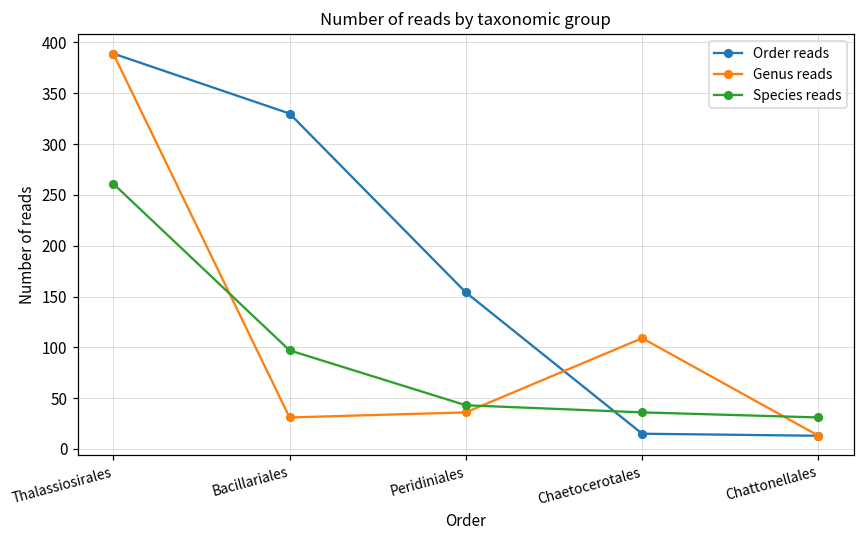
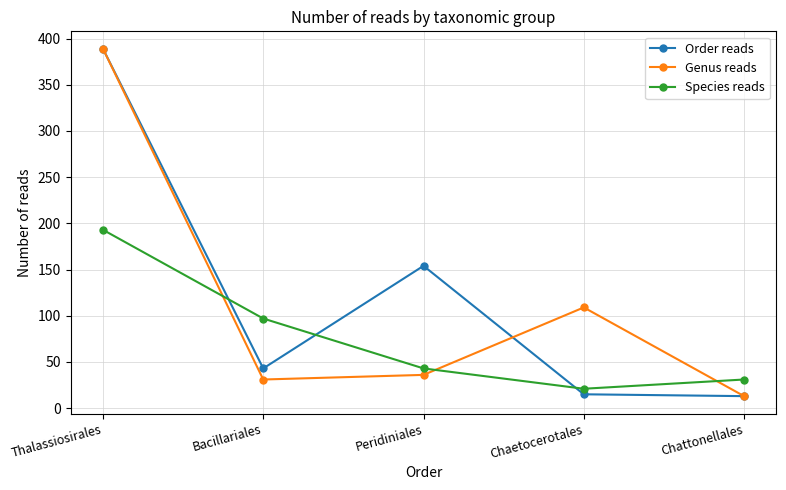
Species reads, Thalassiosirales: 260 -> 190
Order reads, Bacillariales: 330 -> 40
Species reads, Chaetocerotales: 40 -> 20
